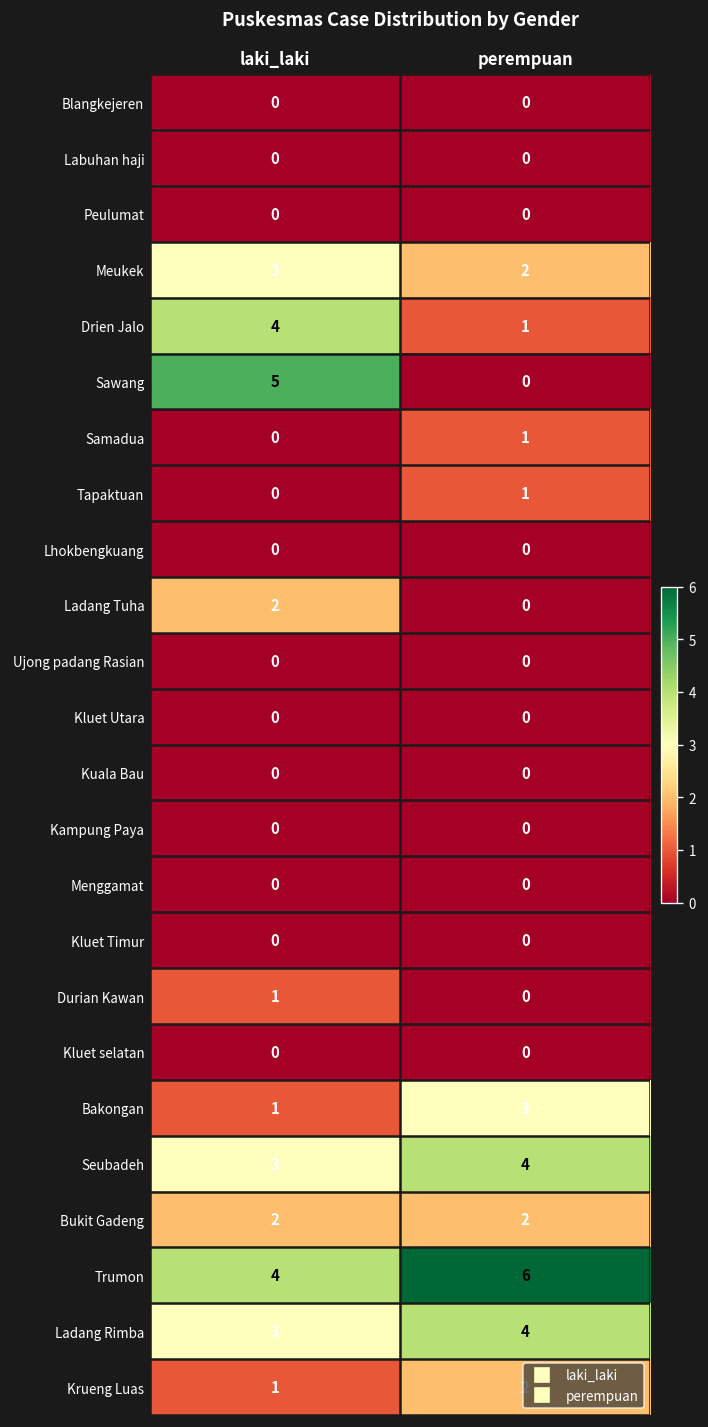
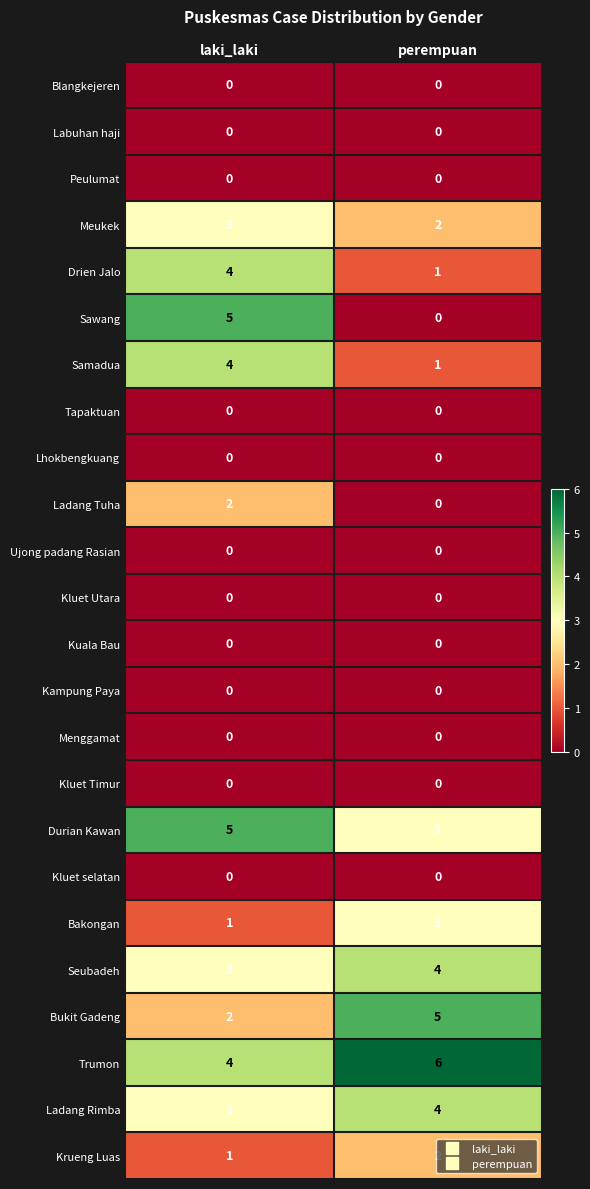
Samadua, laki_laki: 0 -> 4
Tapaktuan, perempuan: 1 -> 0
Durian Kawan, laki_laki: 1 -> 5
Durian Kawan, perempuan: 0 -> 3
Bukit Gadeng, perempuan: 2 -> 5
